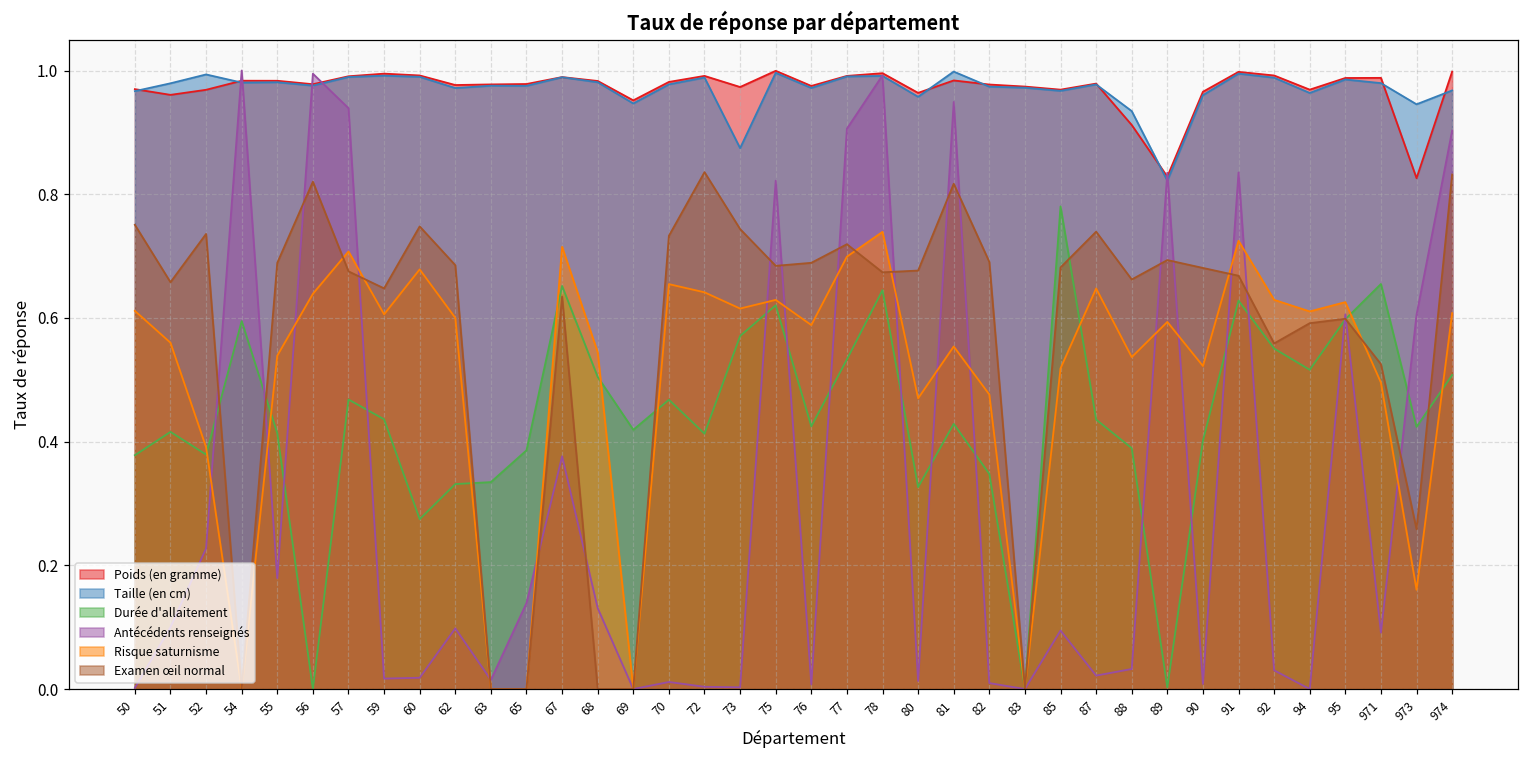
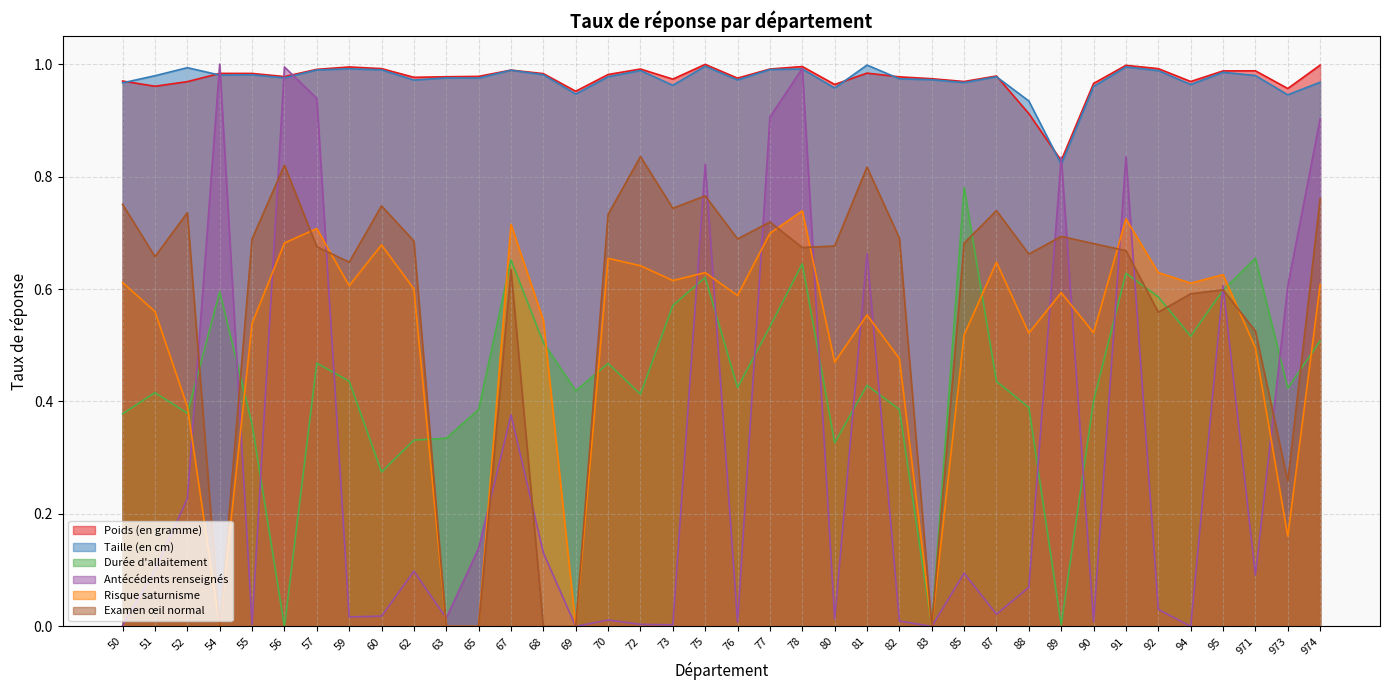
Durée d'allaitement, 55: 0.41 -> 0.36
Antécédents renseignés, 55: 0.18 -> 0.00
Risque saturnisme, 56: 0.64 -> 0.68
Taille (en cm), 73: 0.87 -> 0.96
Examen œil normal, 75: 0.68 -> 0.77
Antécédents renseignés, 81: 0.95 -> 0.66
Durée d'allaitement, 82: 0.35 -> 0.39
Antécédents renseignés, 88: 0.03 -> 0.07
Risque saturnisme, 88: 0.54 -> 0.52
Durée d'allaitement, 92: 0.55 -> 0.59
Poids (en gramme), 973: 0.83 -> 0.96
Examen œil normal, 974: 0.83 -> 0.76
